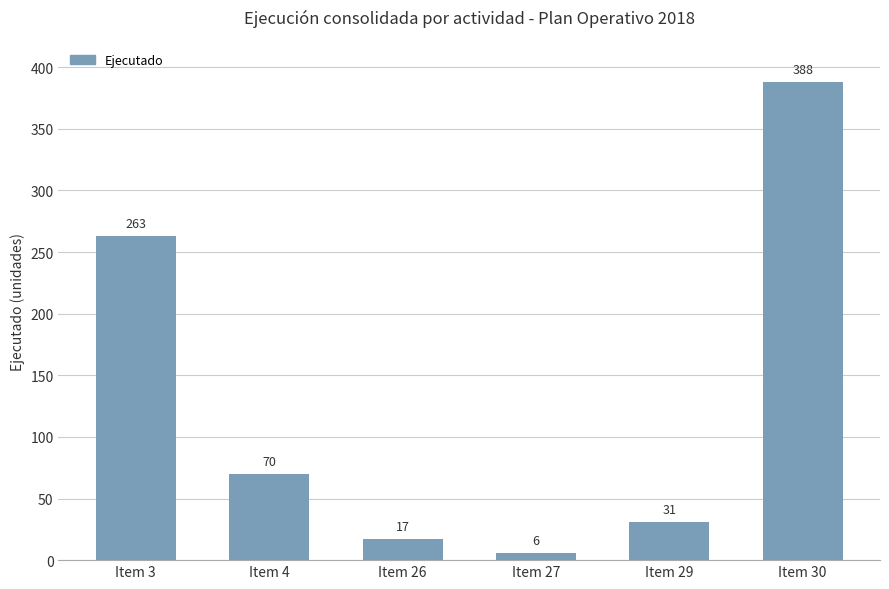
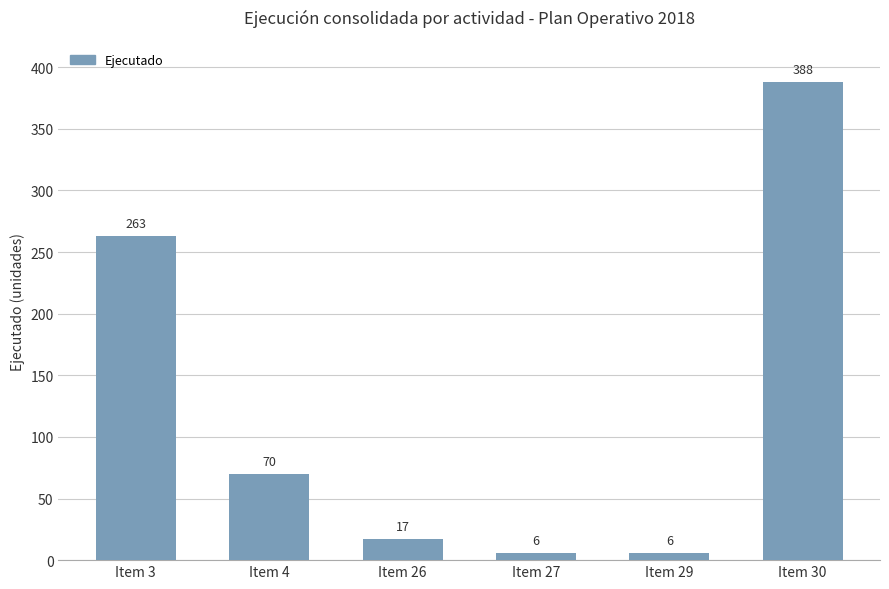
Item 29: 31 -> 6
